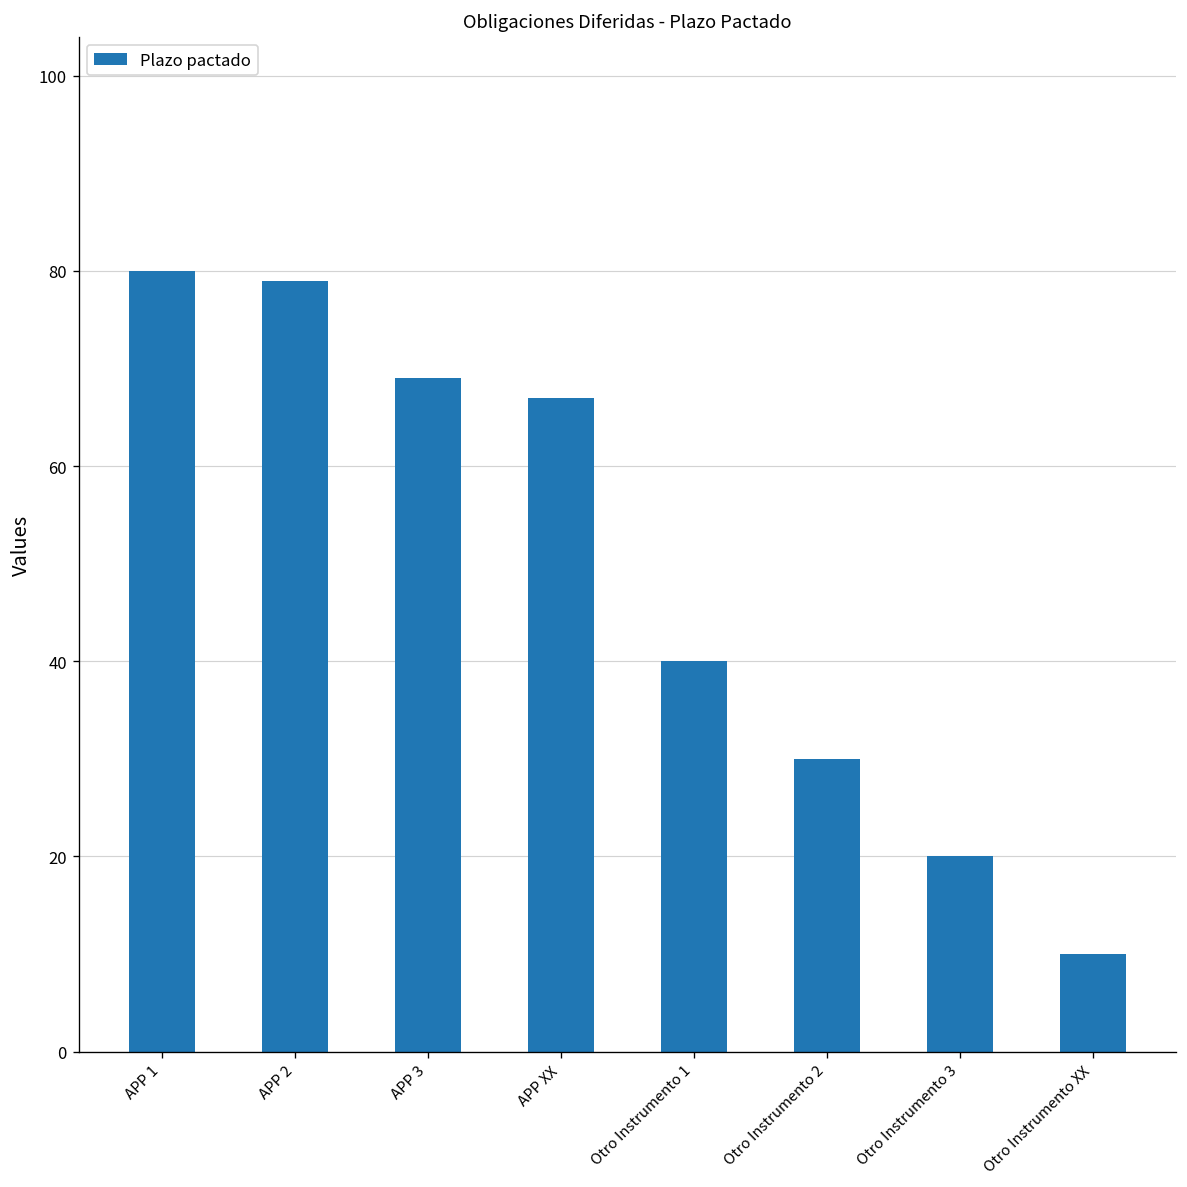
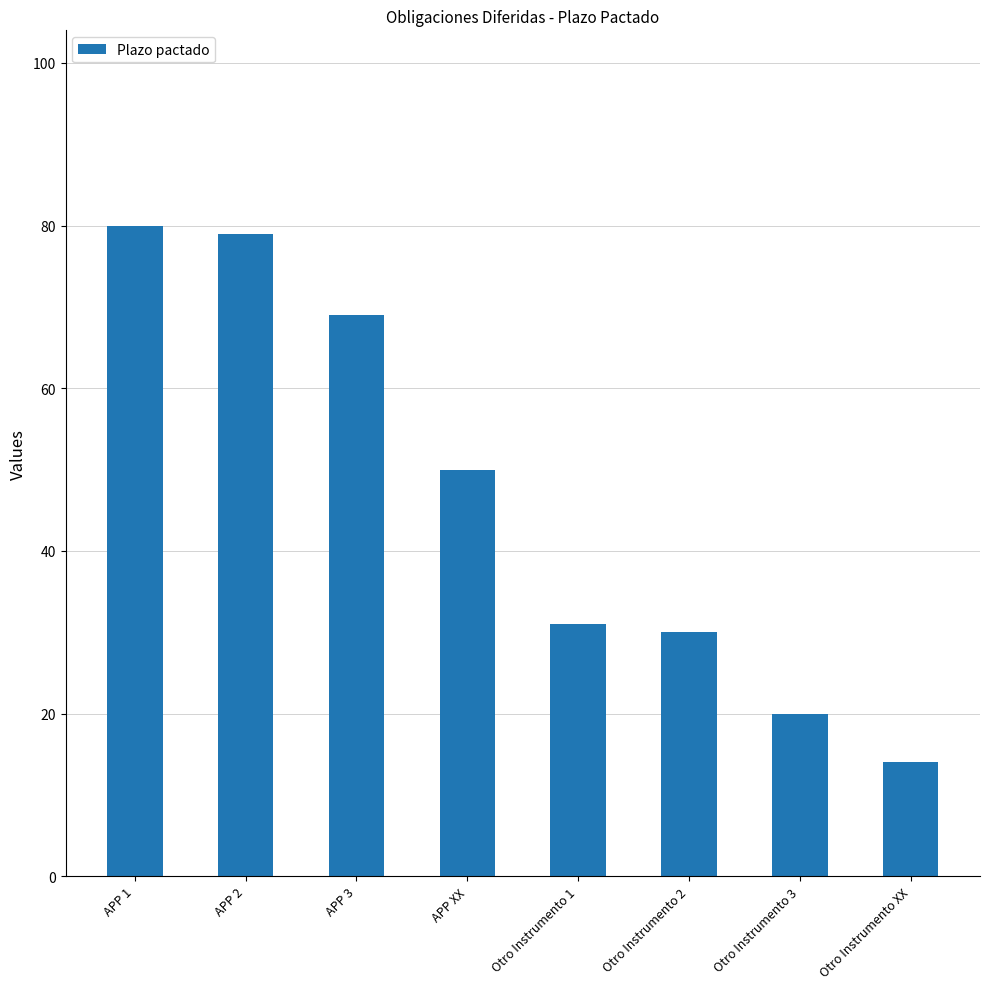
APP XX: 67 -> 50
Otro Instrumento 1: 40 -> 31
Otro Instrumento XX: 10 -> 14
